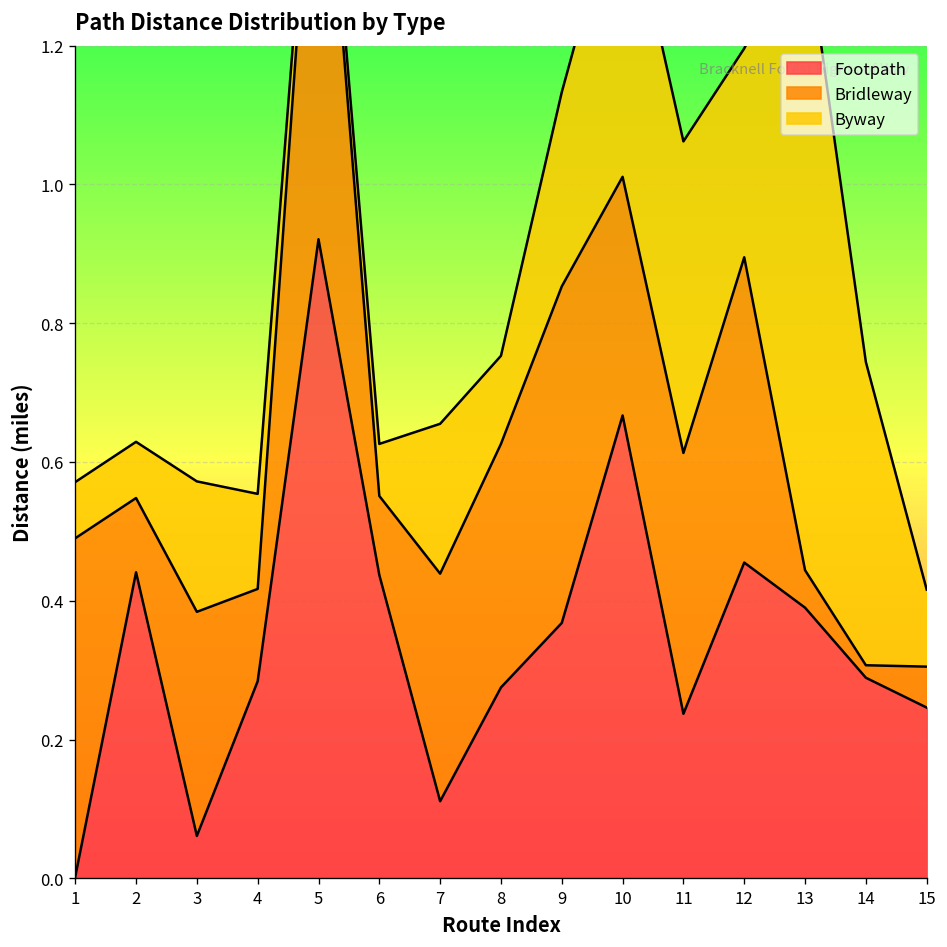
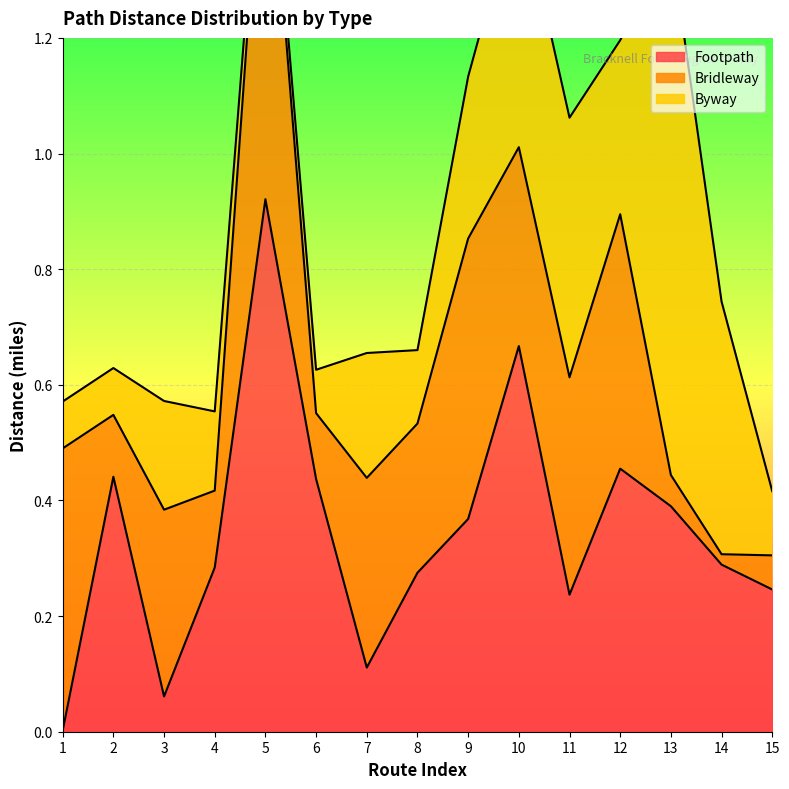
Bridleway, 8: 0.35 -> 0.26
